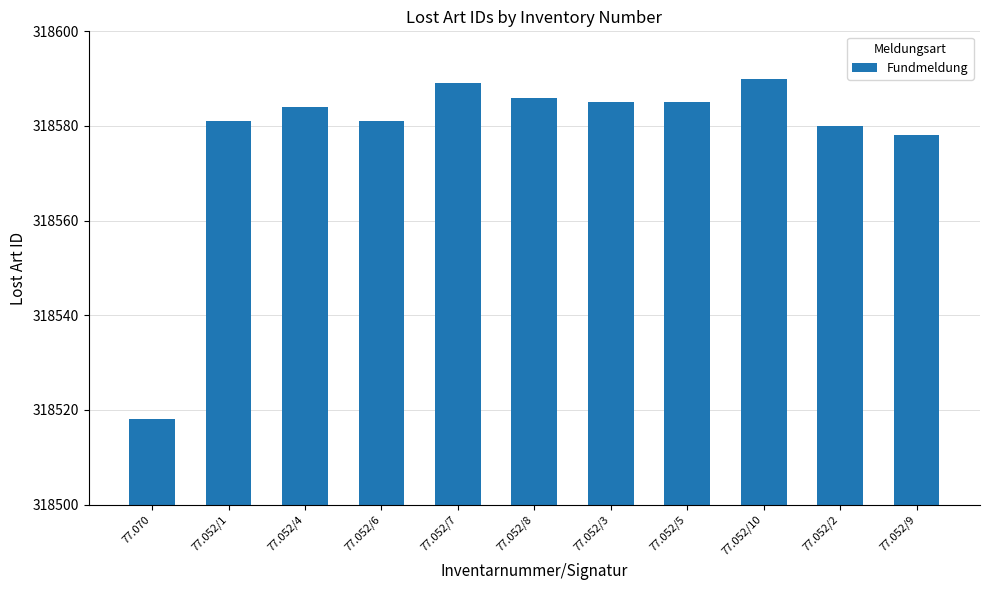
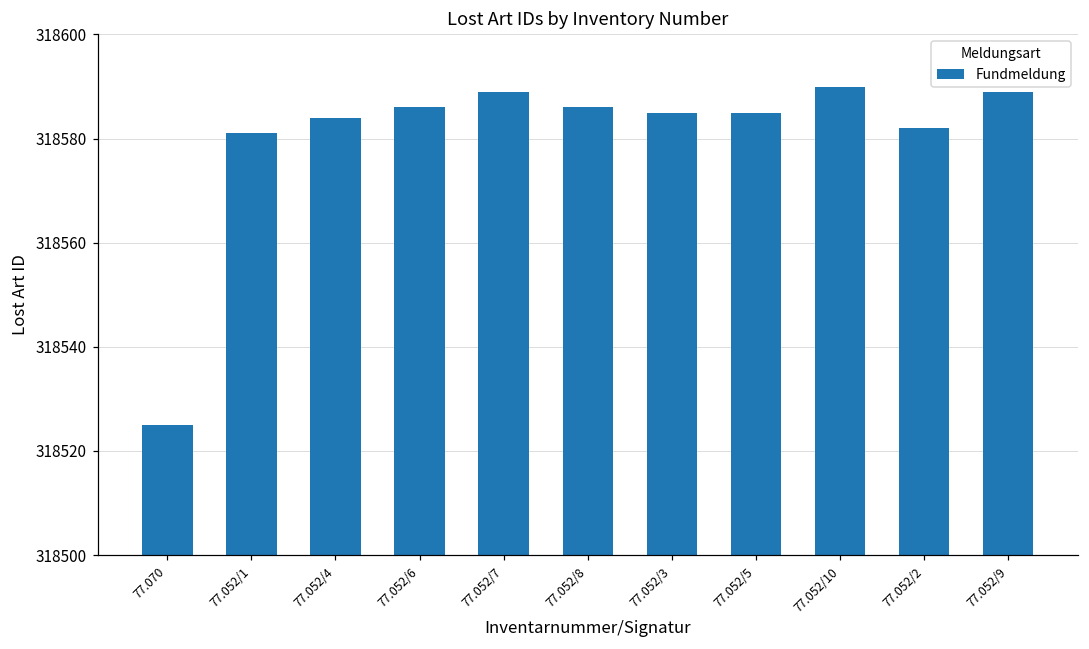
77.070: 318518 -> 318525
77.052/6: 318581 -> 318586
77.052/2: 318580 -> 318582
77.052/9: 318578 -> 318589
